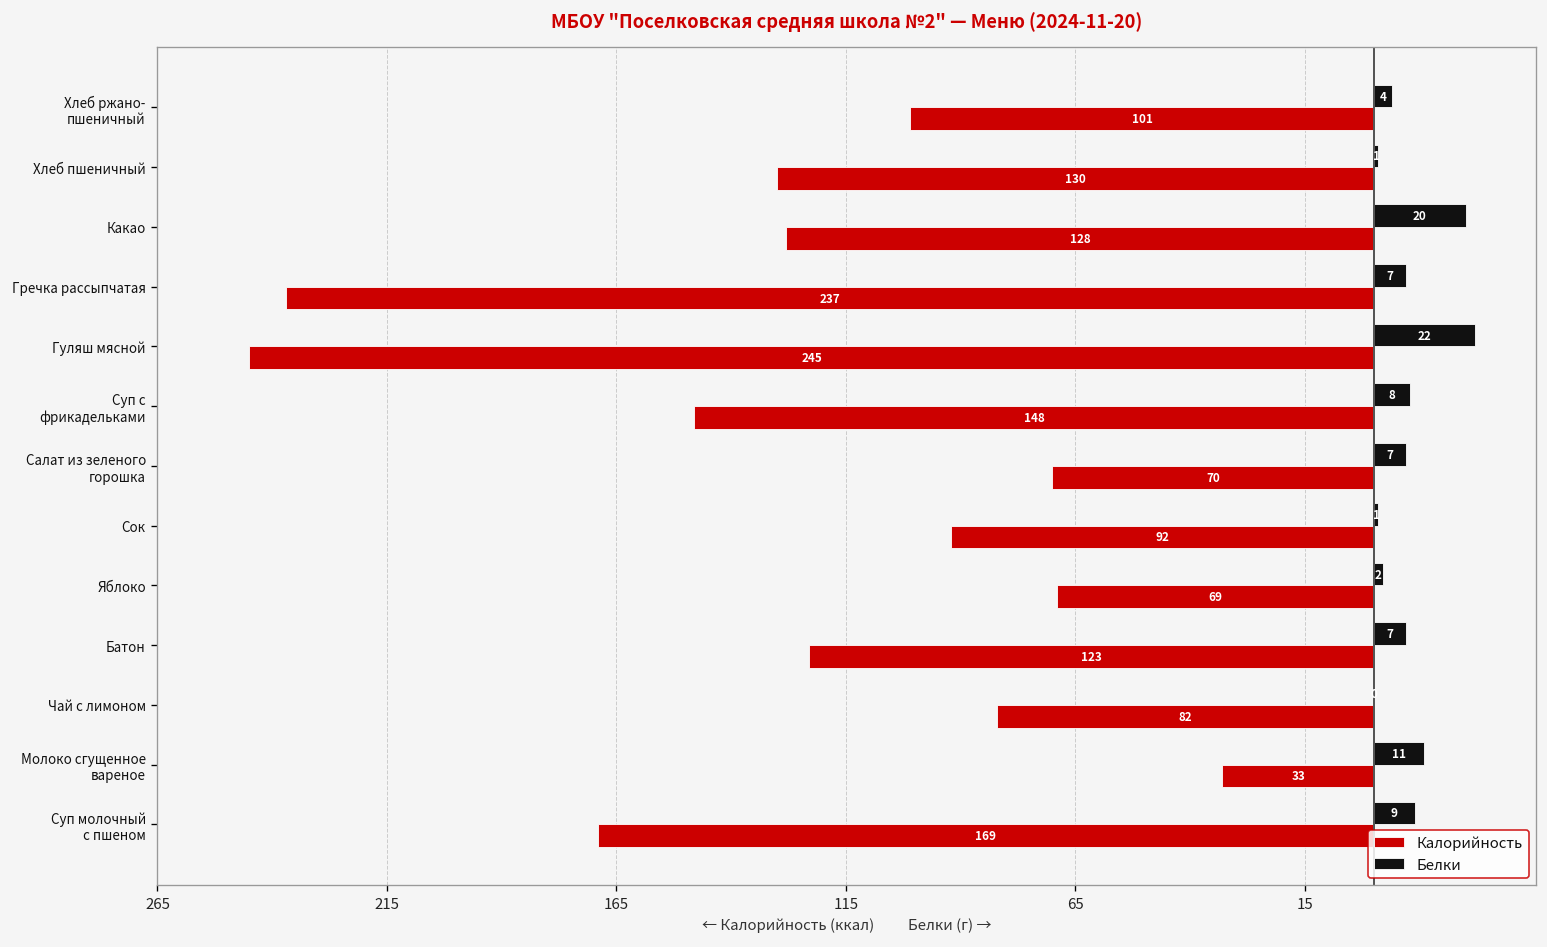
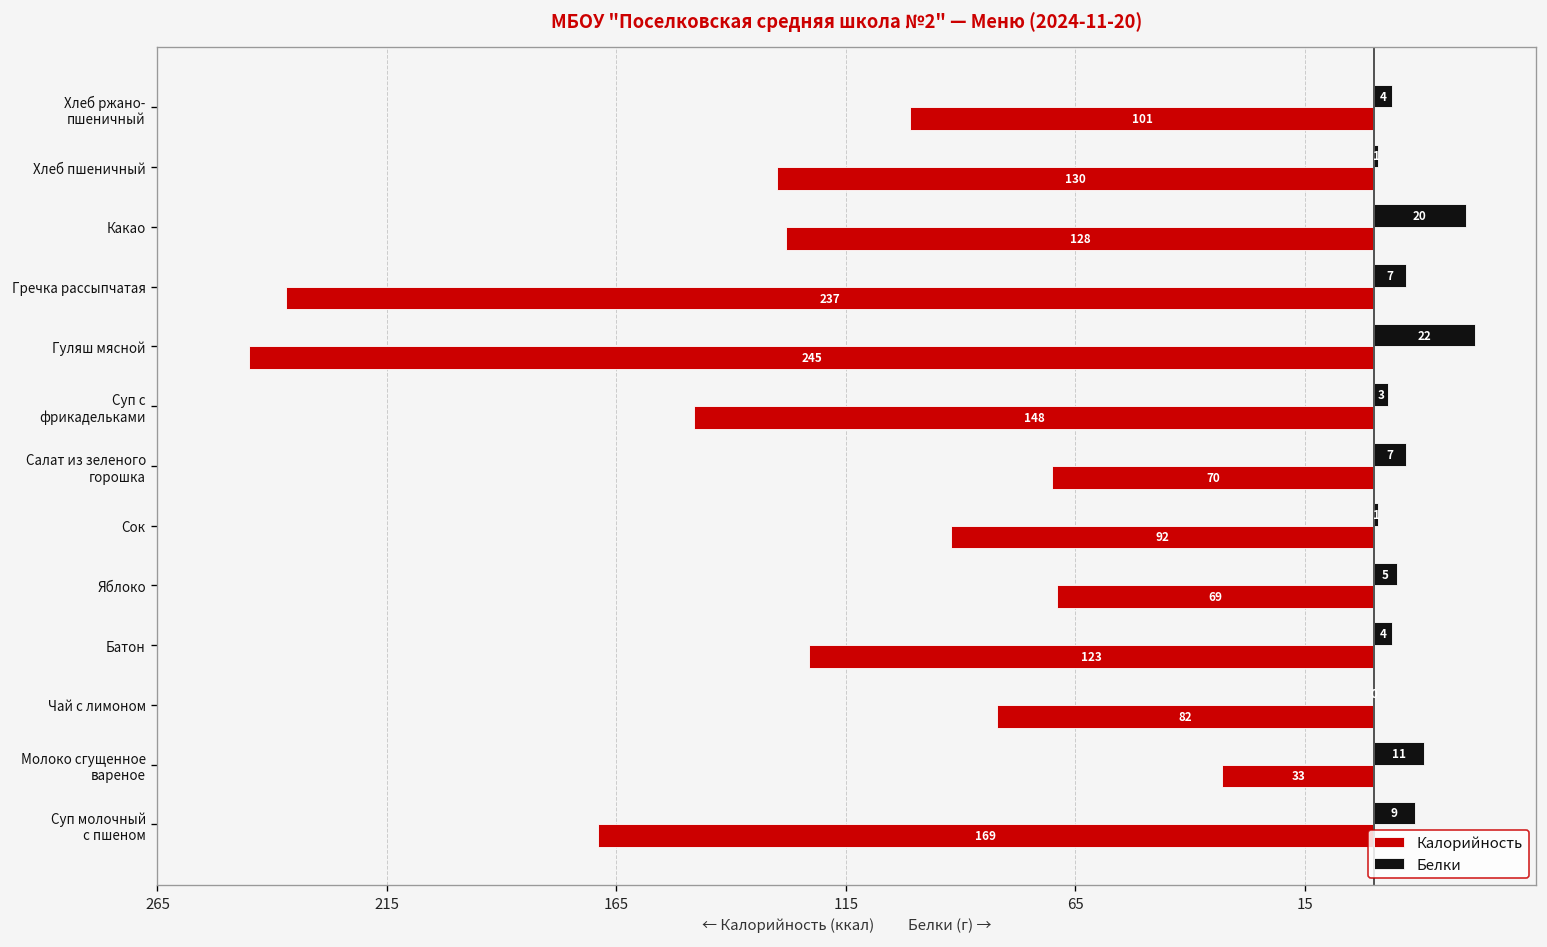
Белки, Суп с фрикадельками: 8 -> 3
Белки, Яблоко: 2 -> 5
Белки, Батон: 7 -> 4
